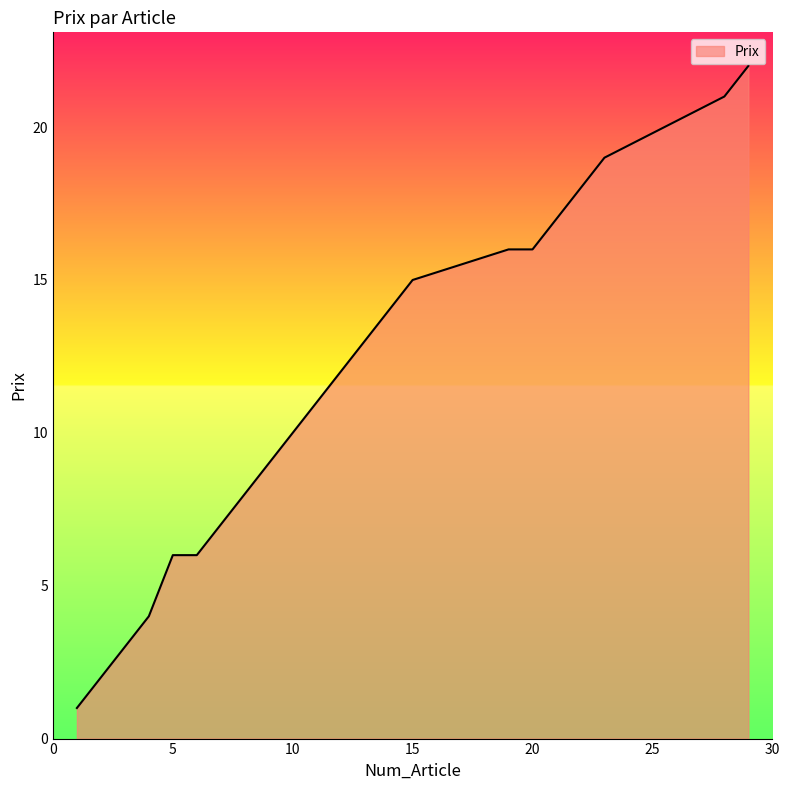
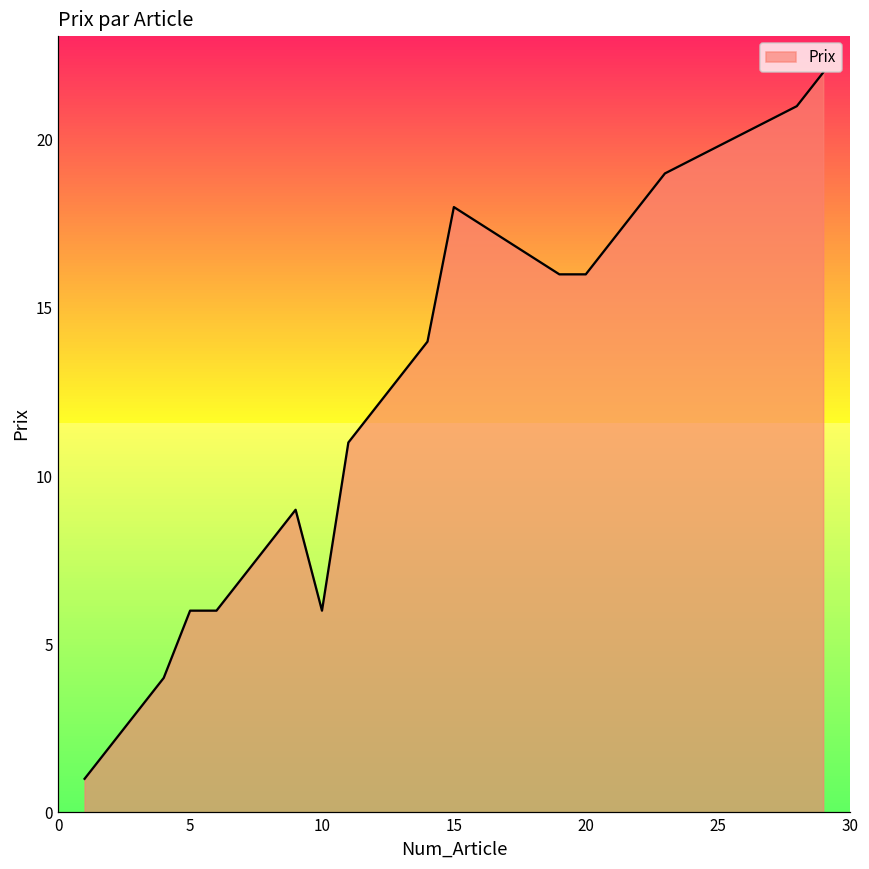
10: 10 -> 6
15: 15 -> 18
